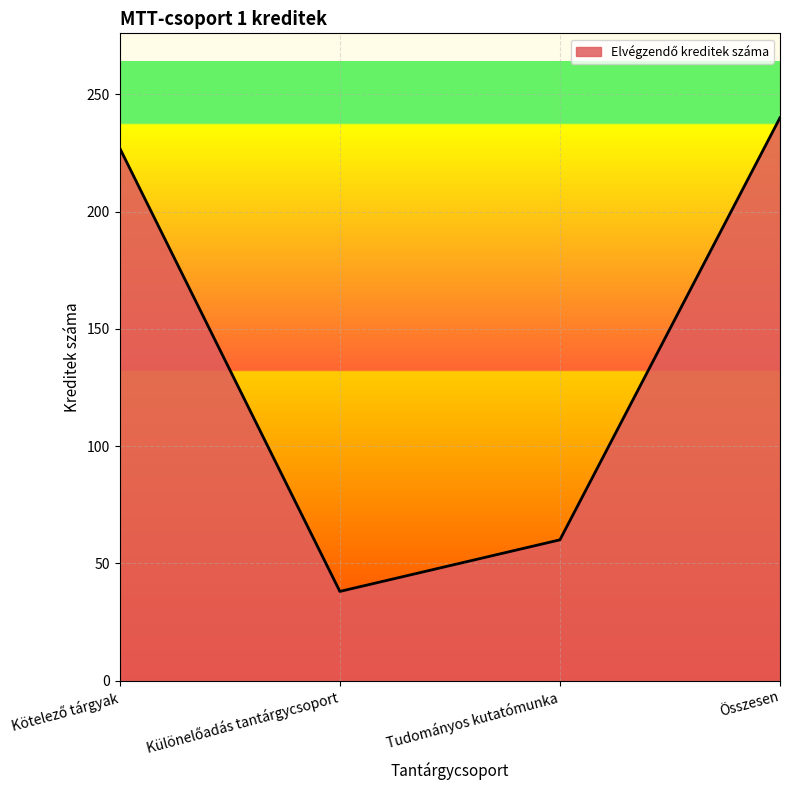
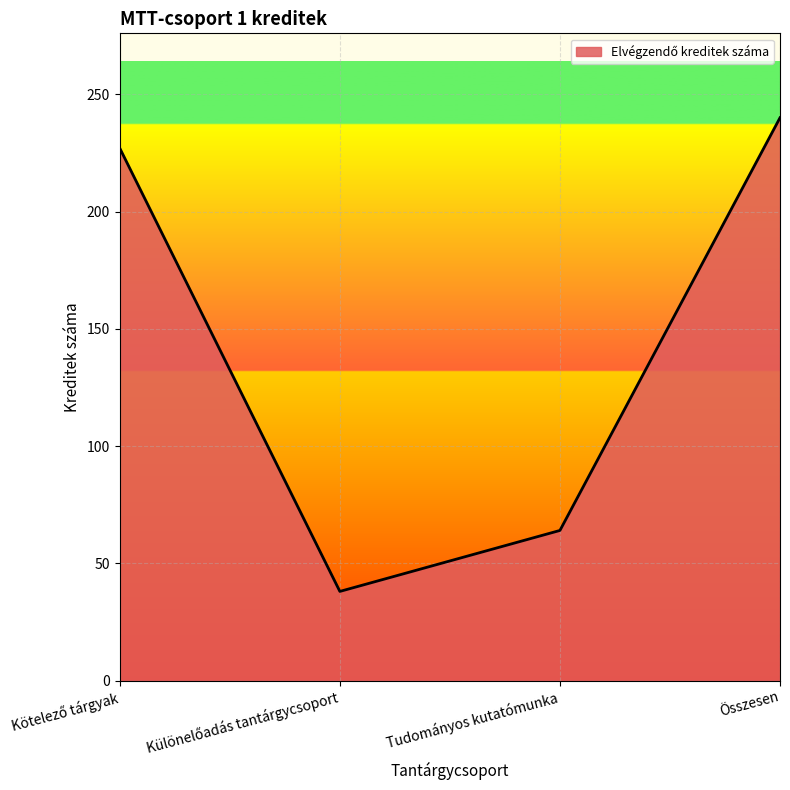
Tudományos kutatómunka: 60 -> 64
